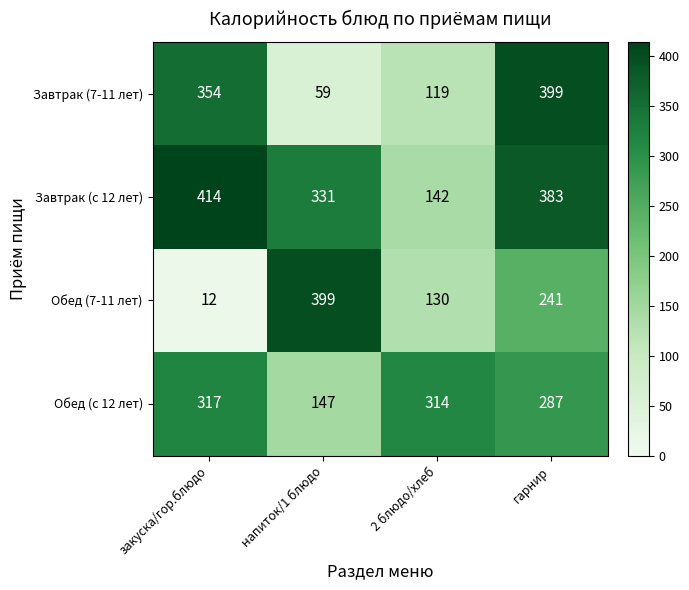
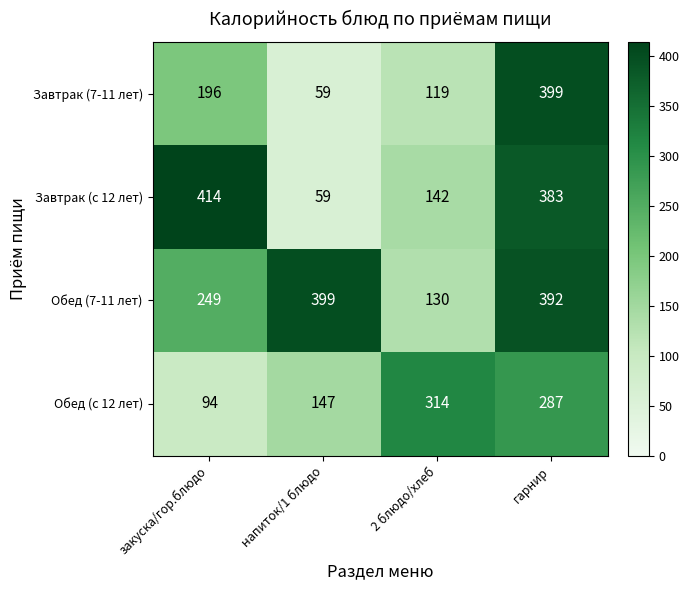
Завтрак (7-11 лет), закуска/гор.блюдо: 354 -> 196
Завтрак (с 12 лет), напиток/1 блюдо: 331 -> 59
Обед (7-11 лет), закуска/гор.блюдо: 12 -> 249
Обед (7-11 лет), гарнир: 241 -> 392
Обед (с 12 лет), закуска/гор.блюдо: 317 -> 94
